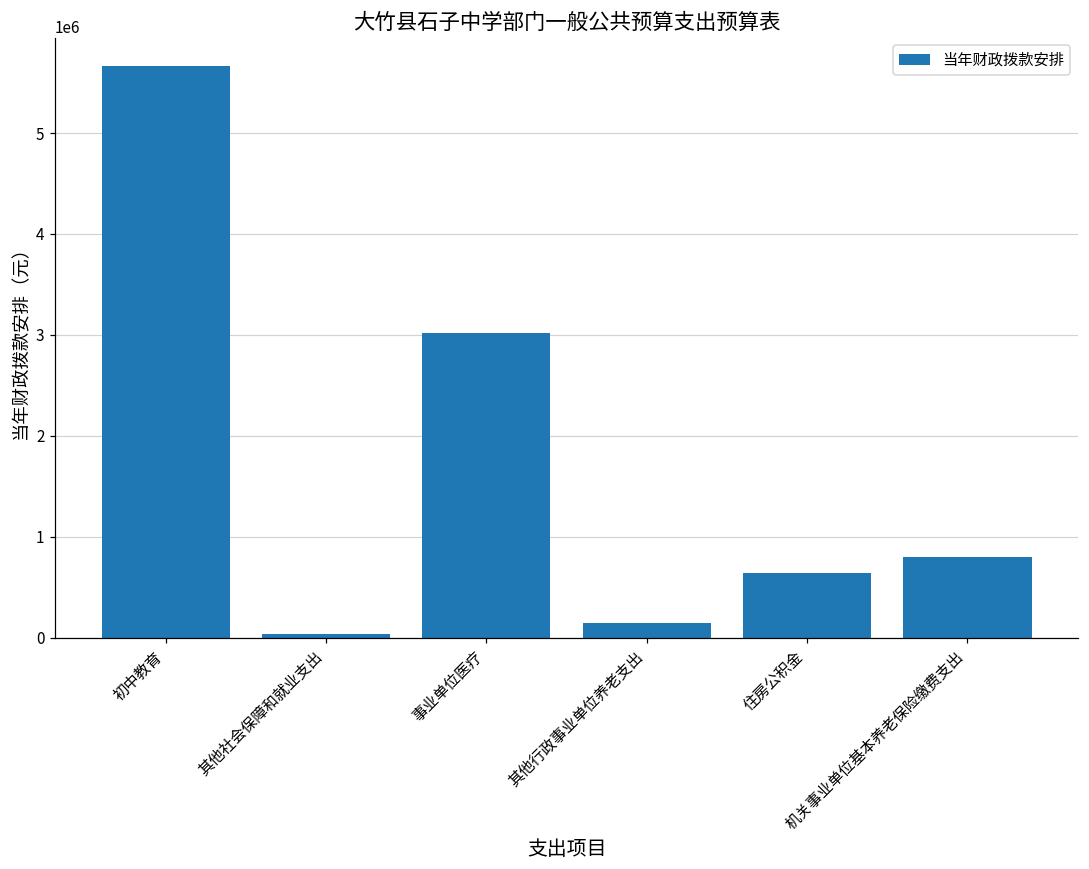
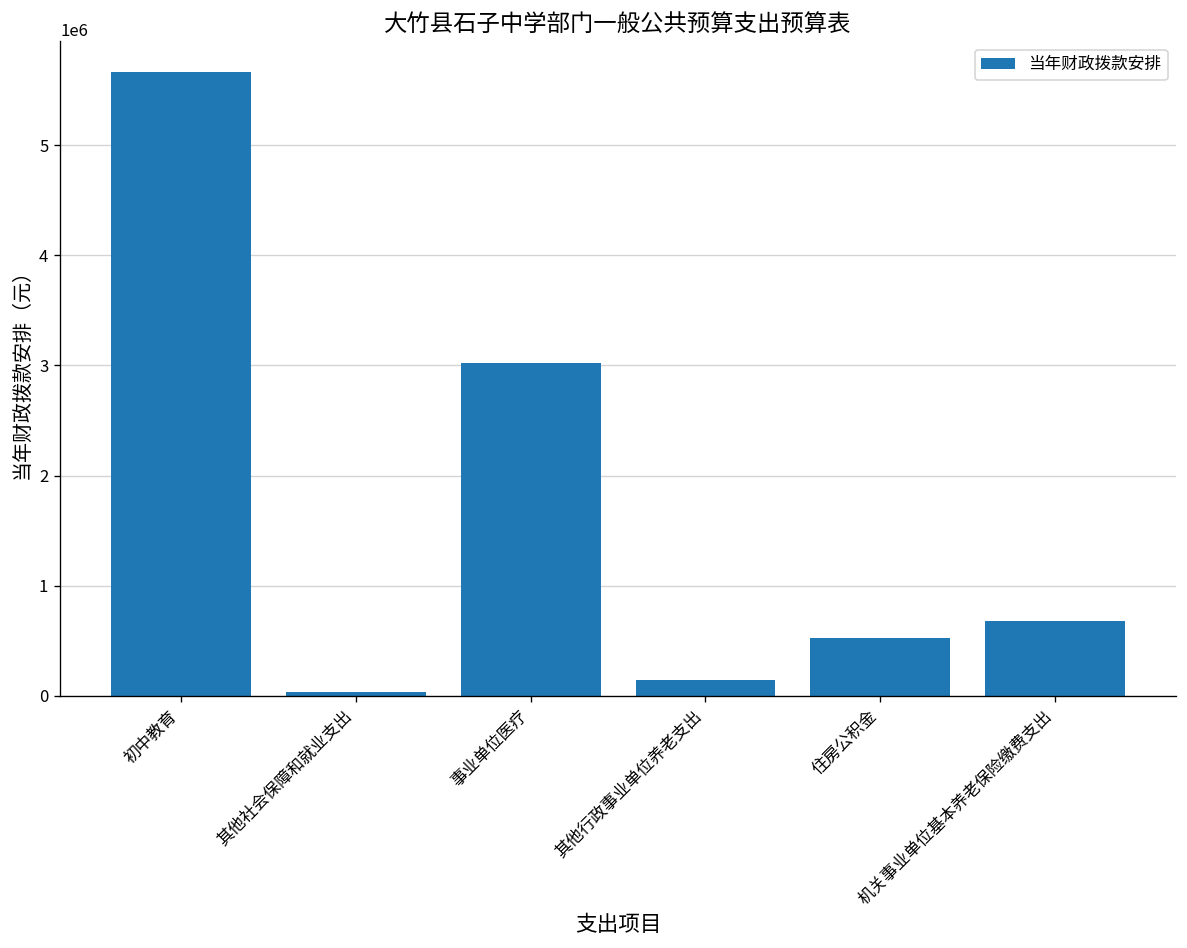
住房公积金: 600000 -> 500000
机关事业单位基本养老保险缴费支出: 800000 -> 700000
